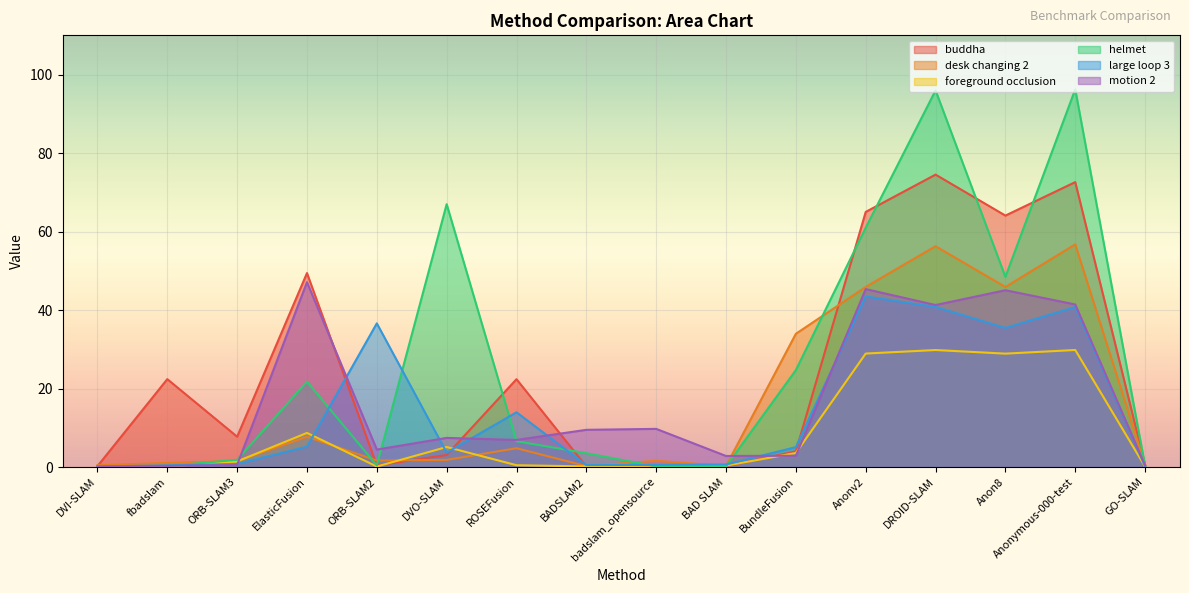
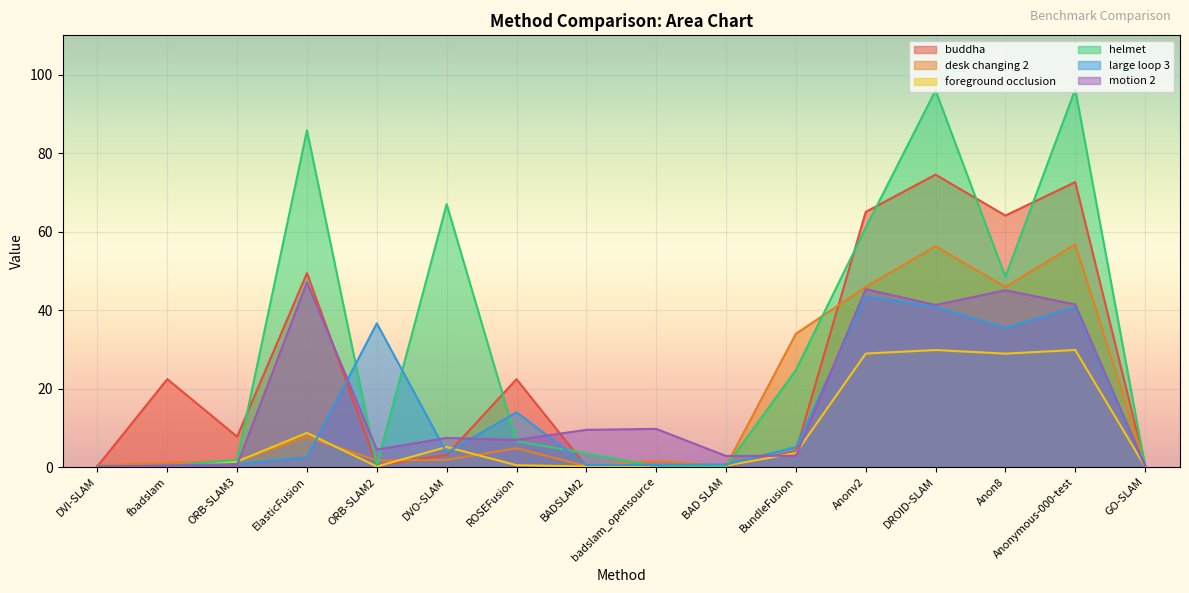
helmet, ElasticFusion: 22 -> 86
large loop 3, ElasticFusion: 5 -> 3
